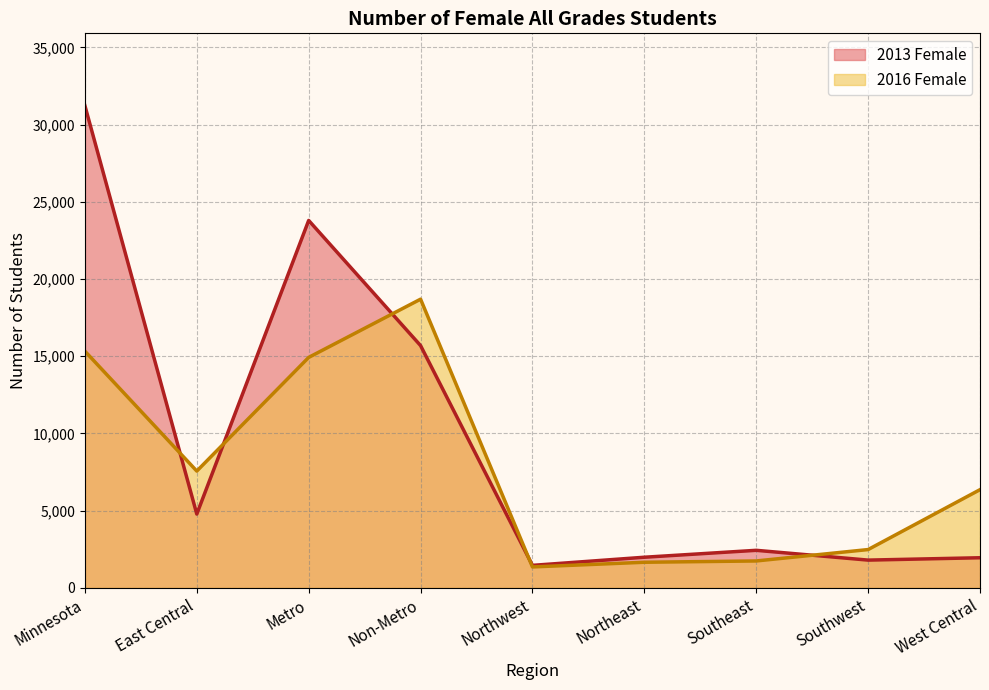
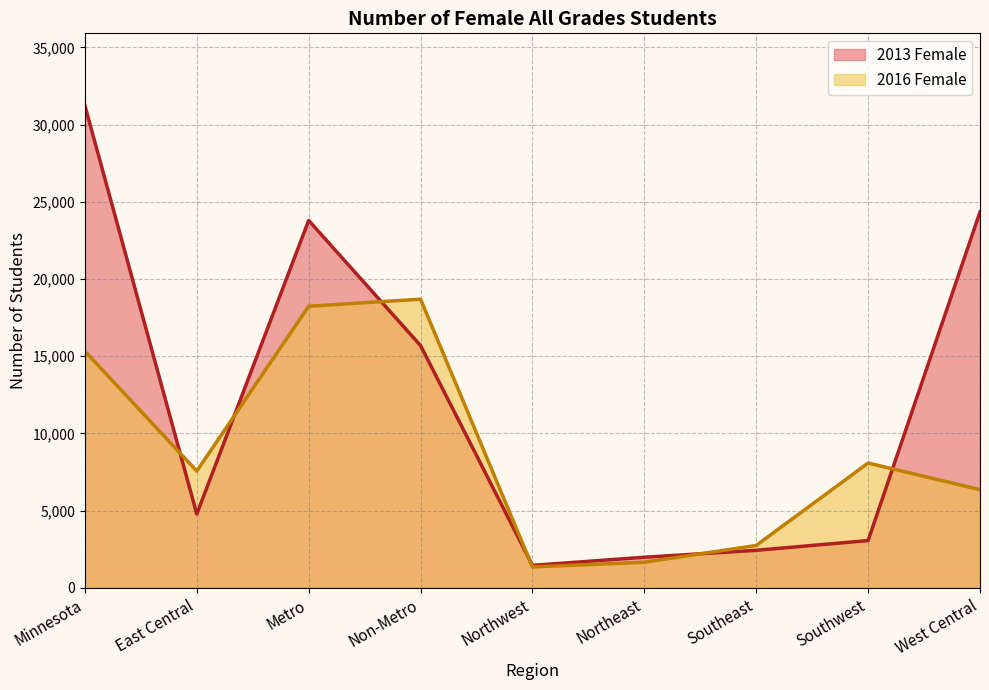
2016 Female, Metro: 14,900 -> 18,200
2016 Female, Southeast: 1,700 -> 2,800
2013 Female, Southwest: 1,800 -> 3,100
2016 Female, Southwest: 2,500 -> 8,100
2013 Female, West Central: 2,000 -> 24,300
